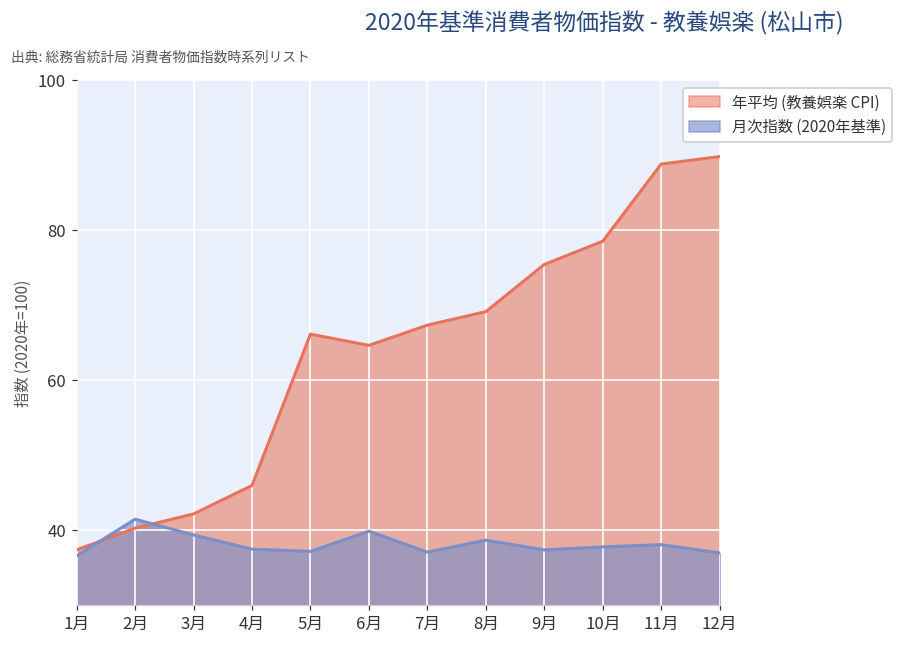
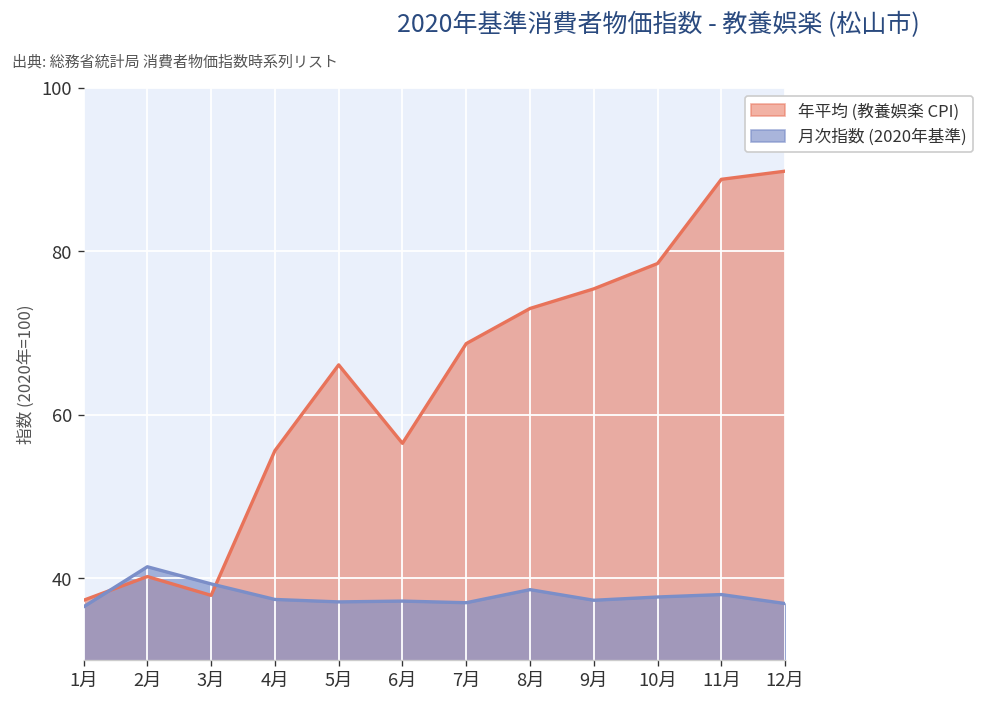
年平均 (教養娯楽 CPI), 3月: 42 -> 38
年平均 (教養娯楽 CPI), 4月: 46 -> 56
年平均 (教養娯楽 CPI), 6月: 65 -> 57
月次指数 (2020年基準), 6月: 40 -> 37
年平均 (教養娯楽 CPI), 7月: 67 -> 69
年平均 (教養娯楽 CPI), 8月: 69 -> 73
